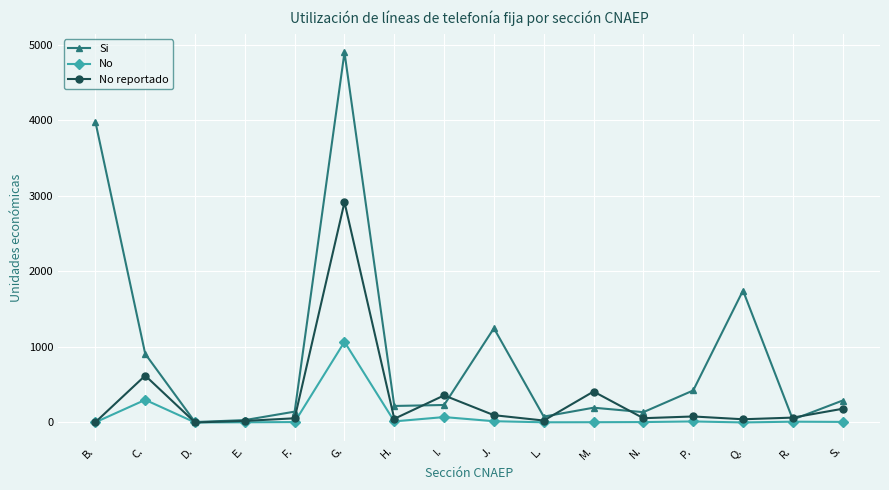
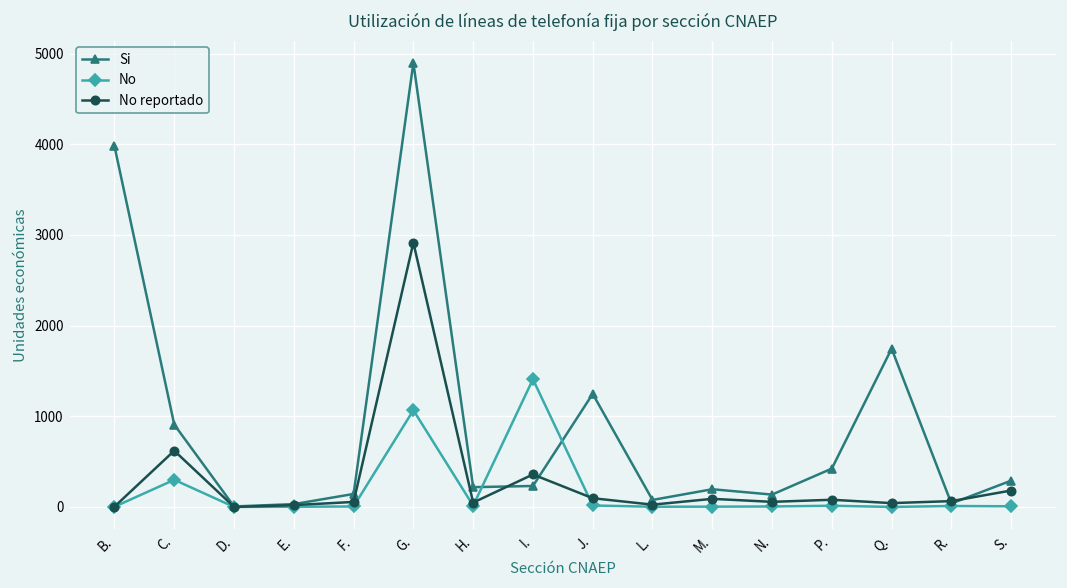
No, I.: 100 -> 1400
No reportado, M.: 400 -> 100
